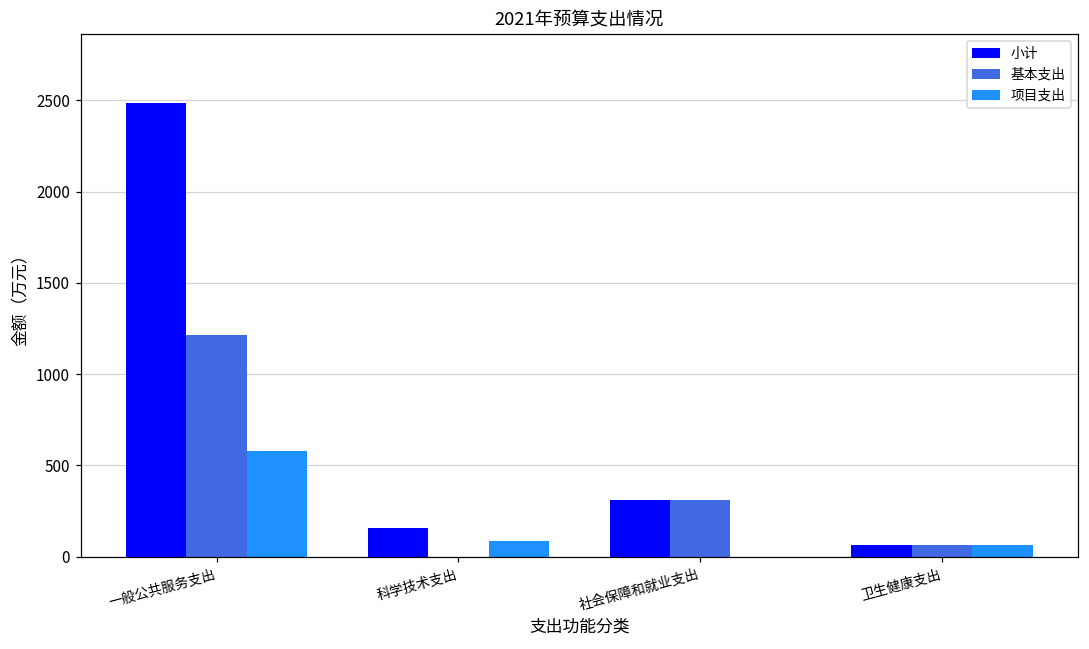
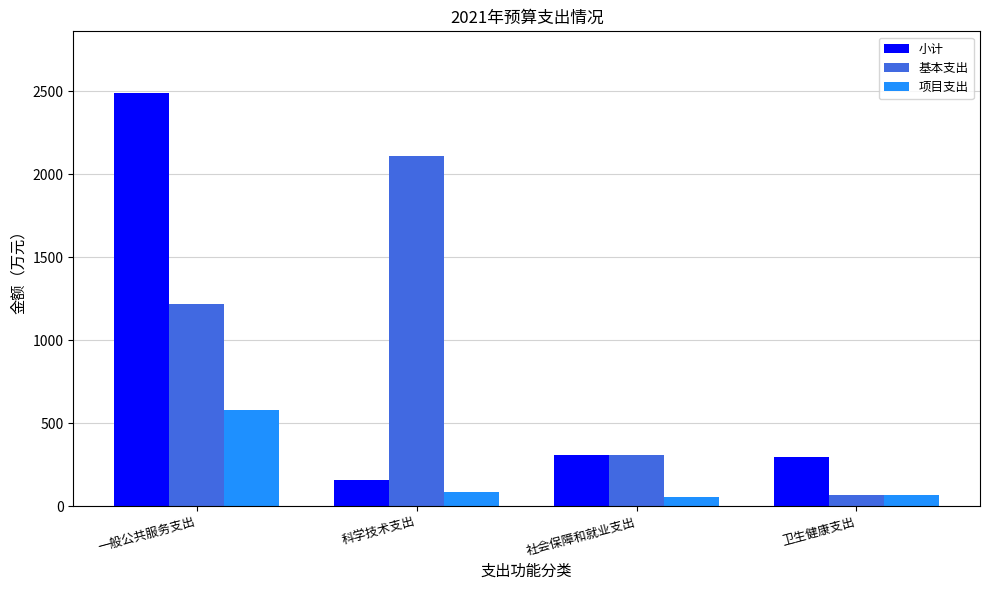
基本支出, 科学技术支出: 0 -> 2110
项目支出, 社会保障和就业支出: 0 -> 50
小计, 卫生健康支出: 70 -> 300
